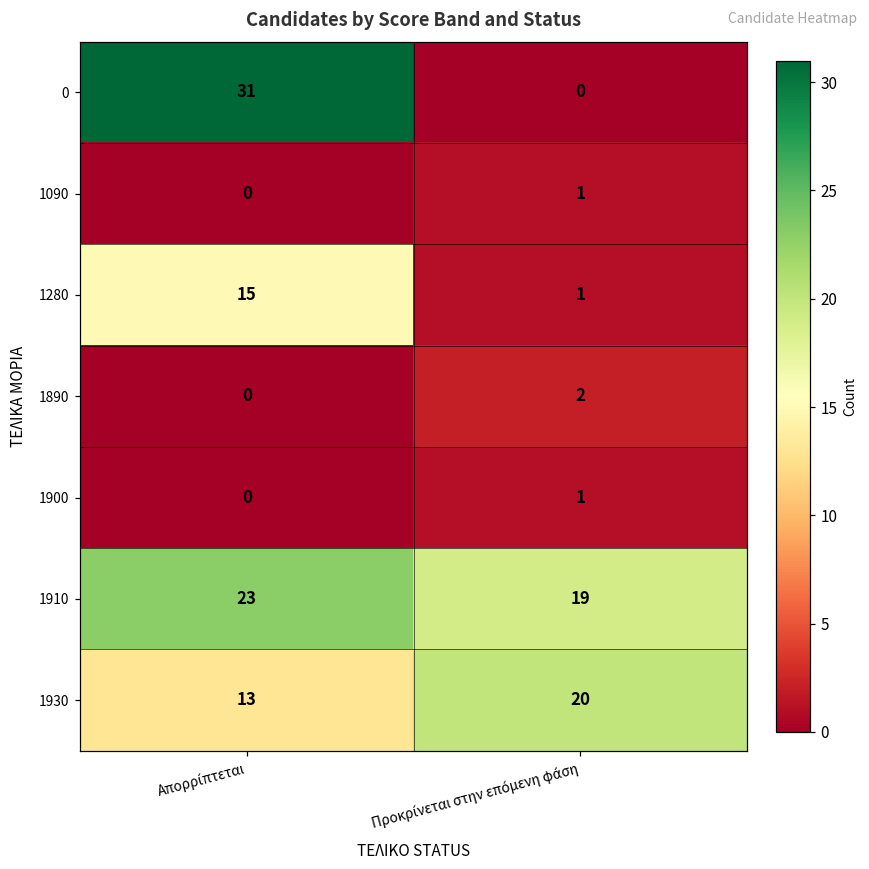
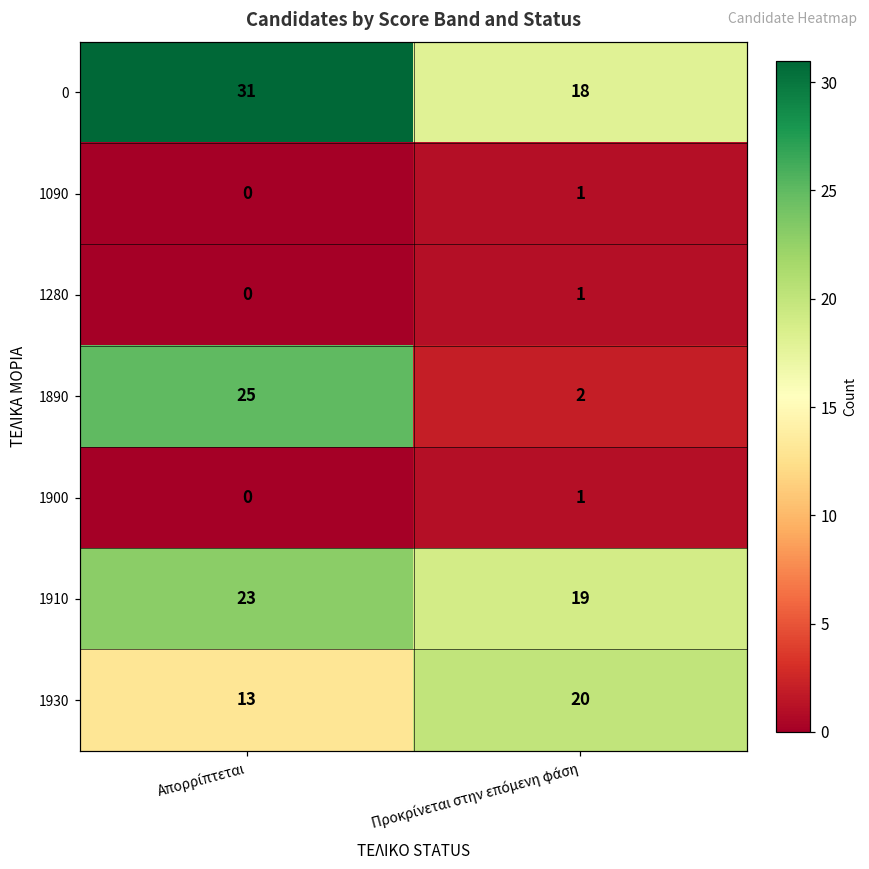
0, Προκρίνεται στην επόμενη φάση: 0 -> 18
1280, Απορρίπτεται: 15 -> 0
1890, Απορρίπτεται: 0 -> 25
